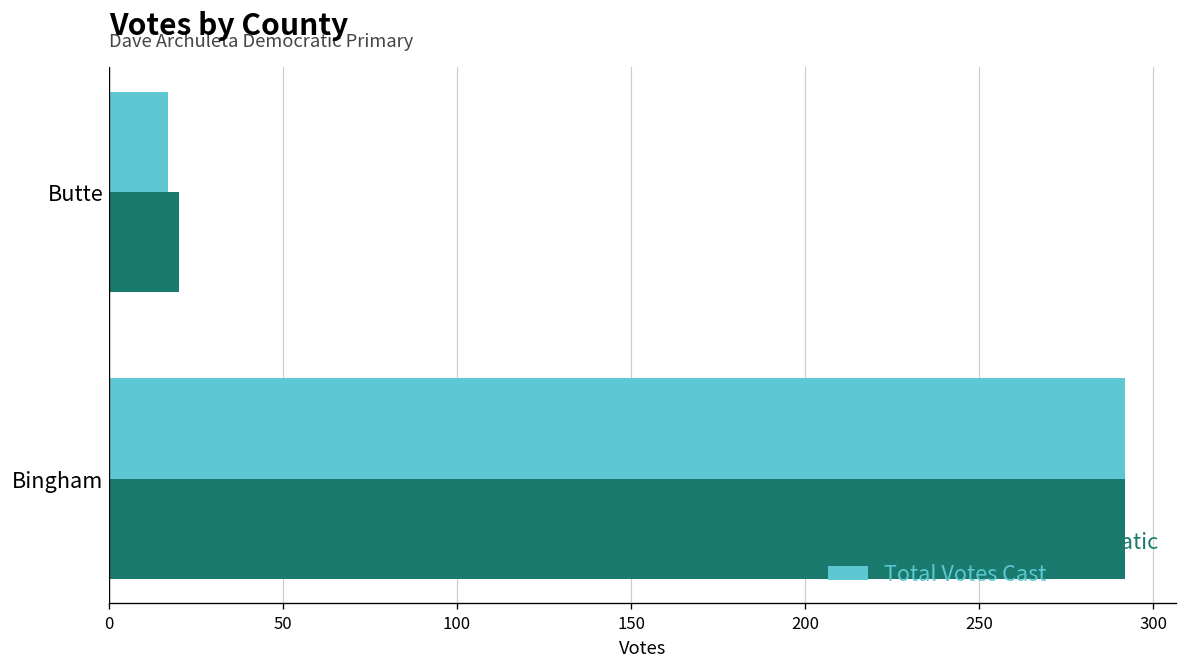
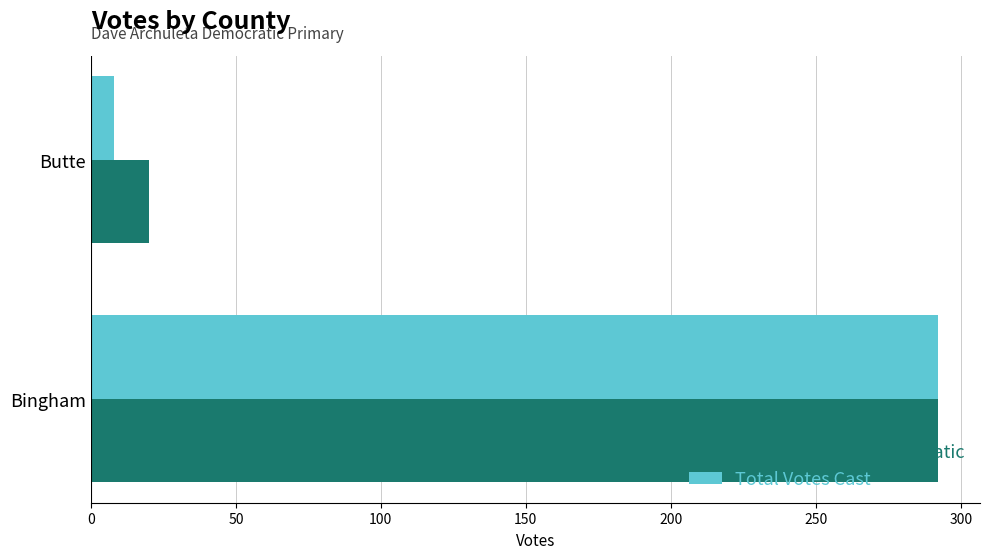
Total Votes Cast, Butte: 17 -> 8
